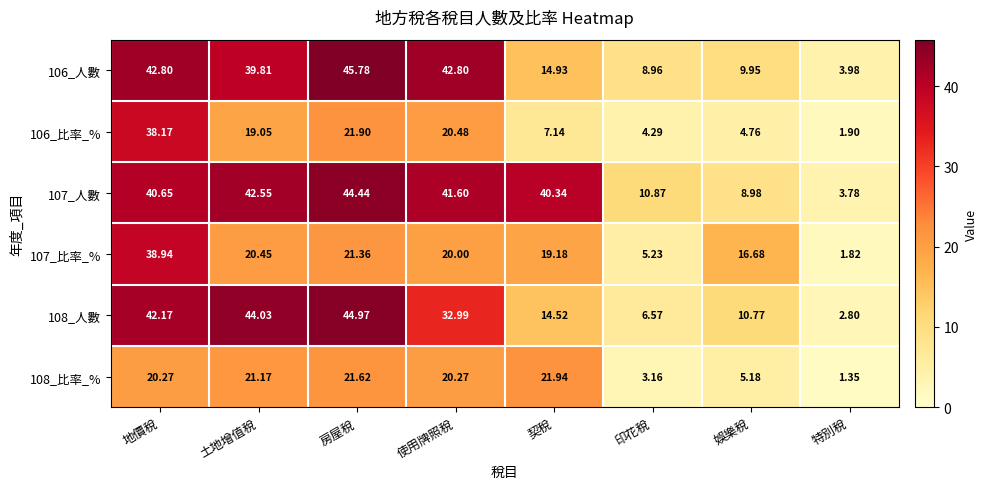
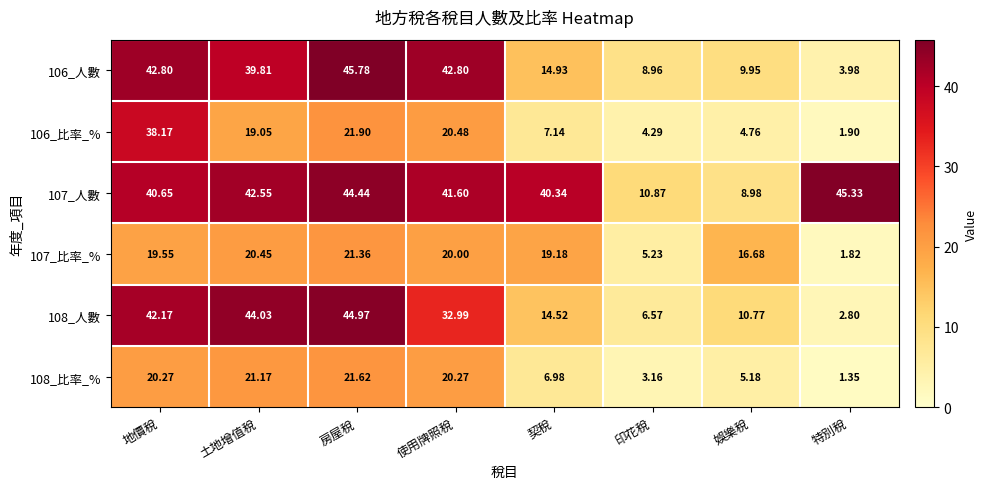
107_人數, 特別稅: 3.78 -> 45.33
107_比率_%, 地價稅: 38.94 -> 19.55
108_比率_%, 契稅: 21.94 -> 6.98
